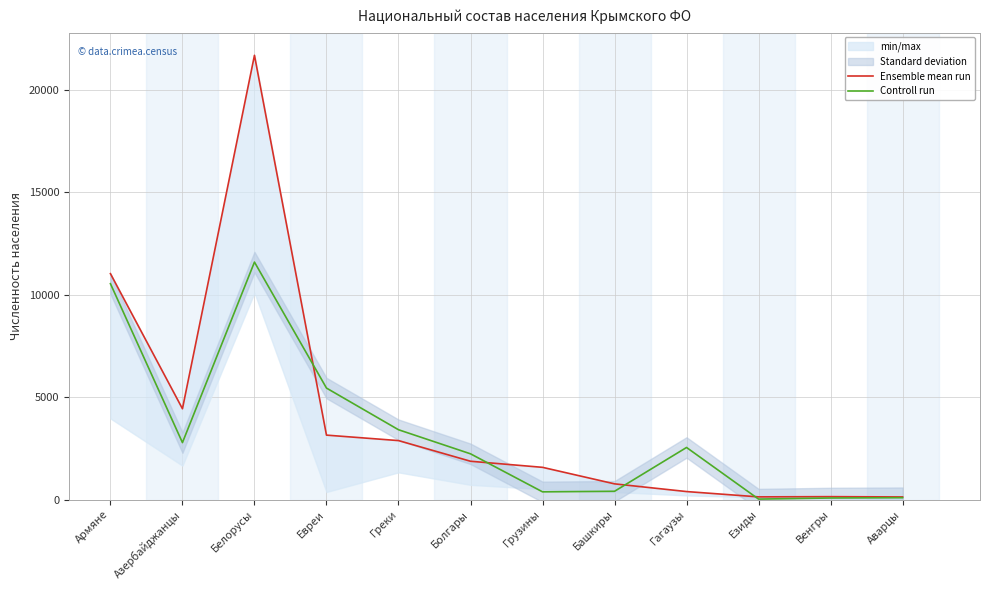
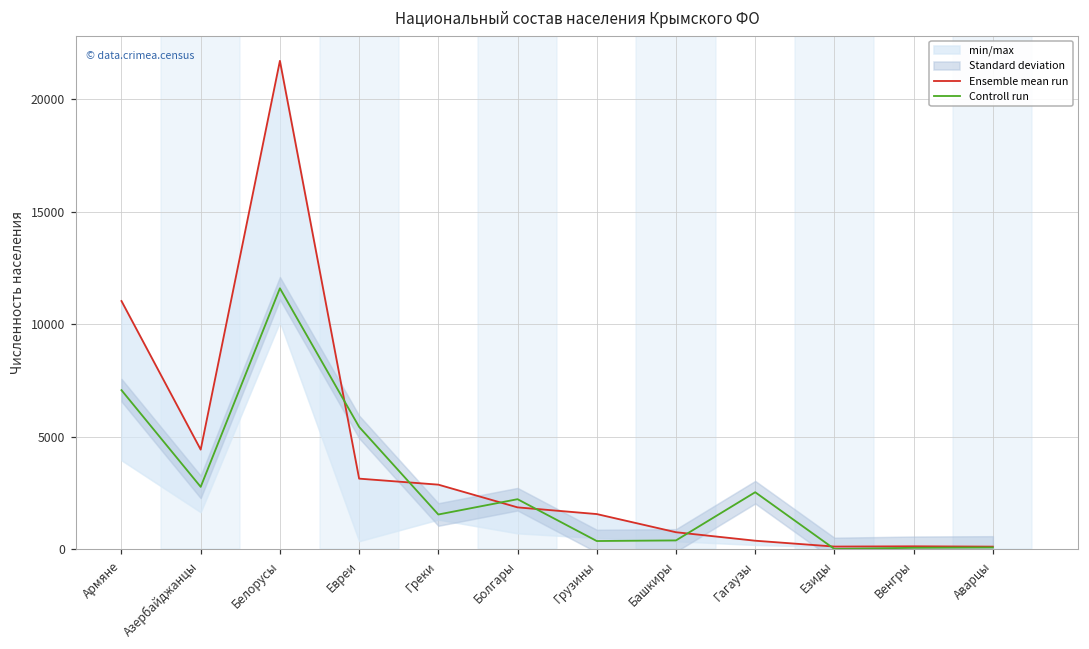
Controll run, Армяне: 10500 -> 7100
Controll run, Греки: 3400 -> 1600
